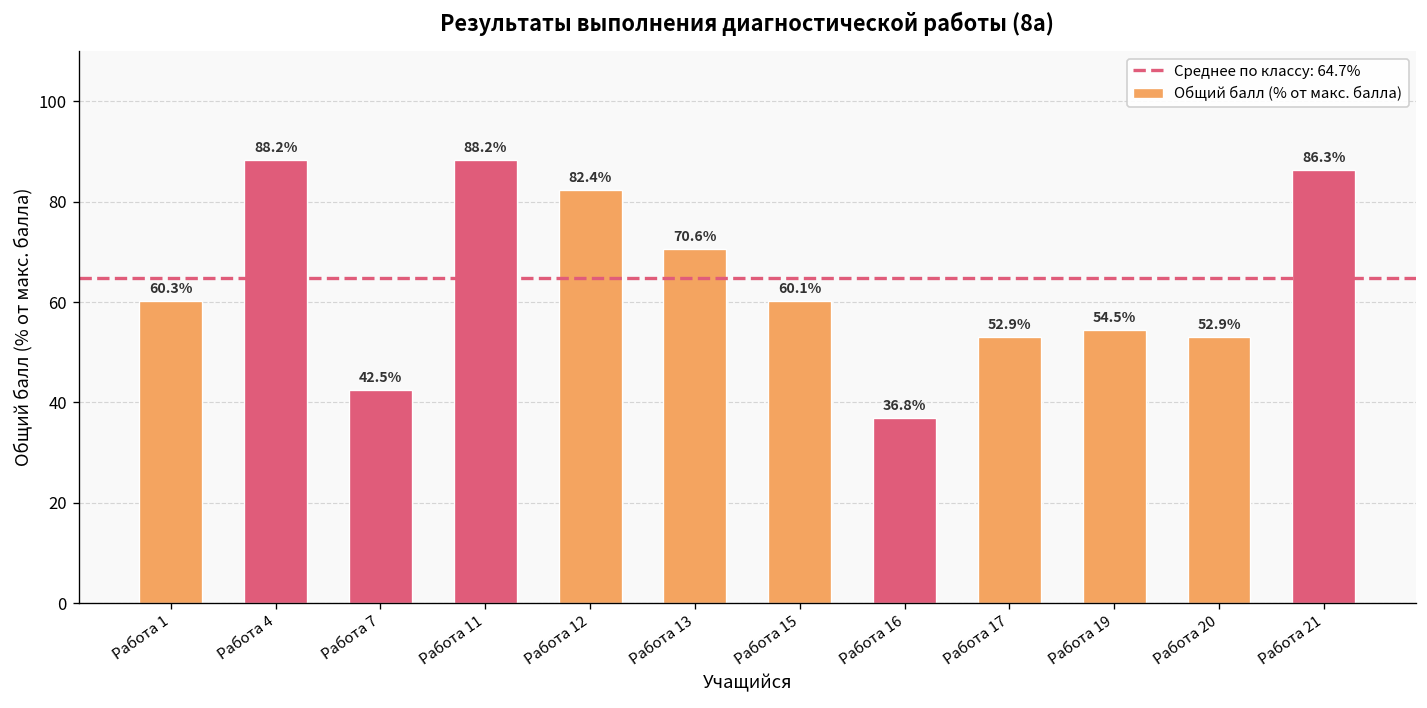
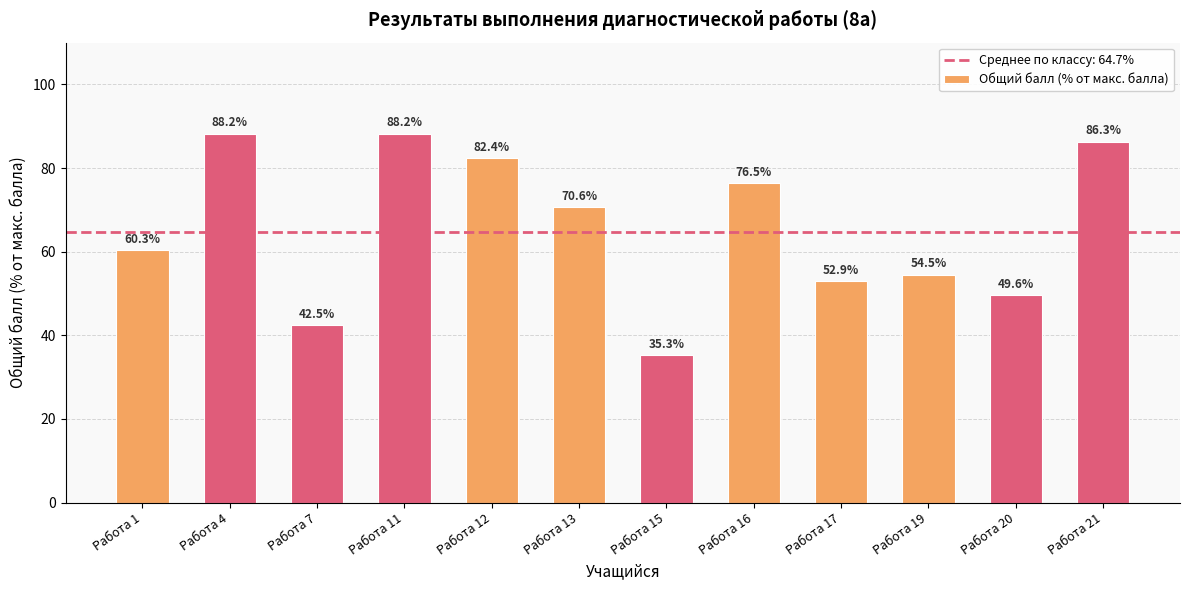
Работа 15: 60.1% -> 35.3%
Работа 16: 36.8% -> 76.5%
Работа 20: 52.9% -> 49.6%
